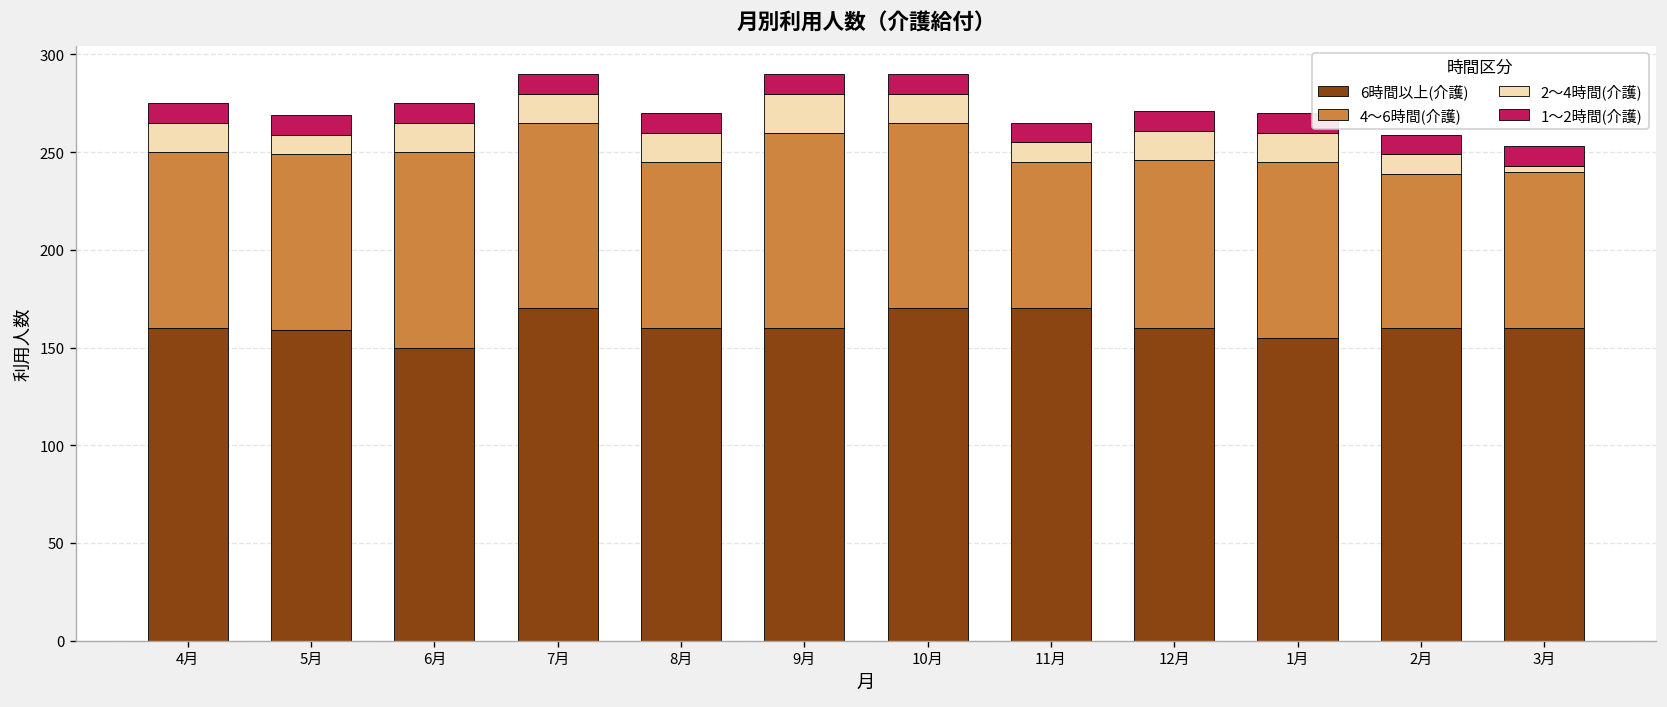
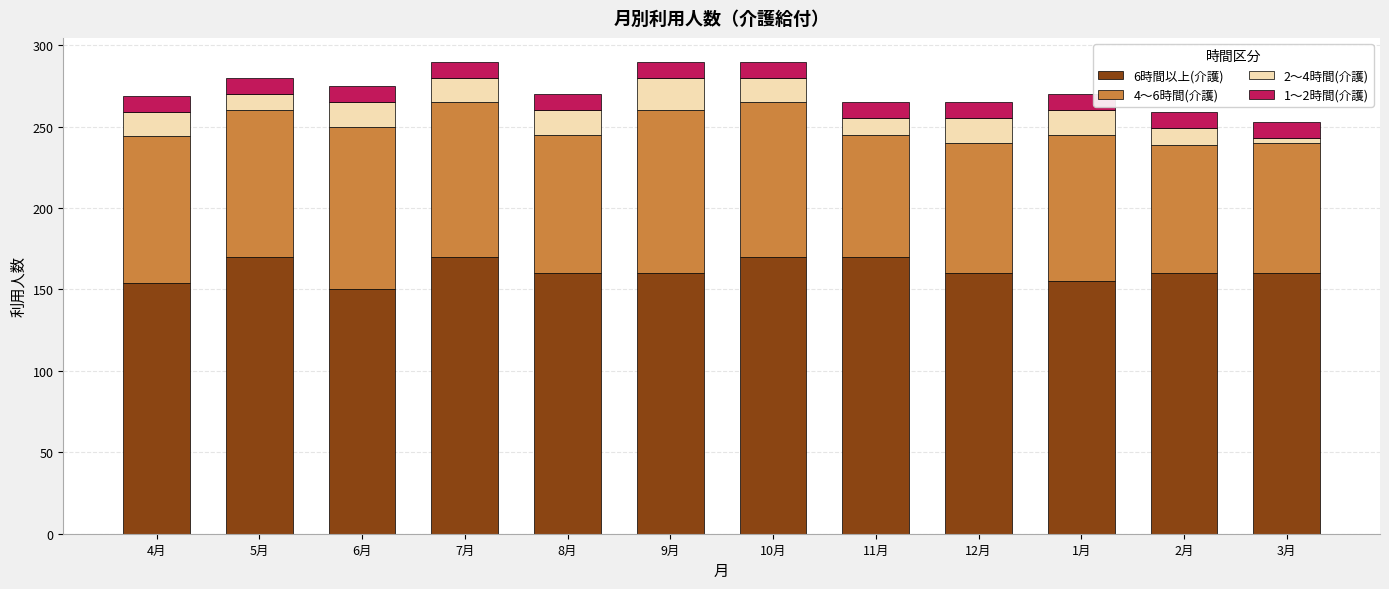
6時間以上(介護), 4月: 160 -> 154
6時間以上(介護), 5月: 159 -> 170
4～6時間(介護), 12月: 86 -> 80
